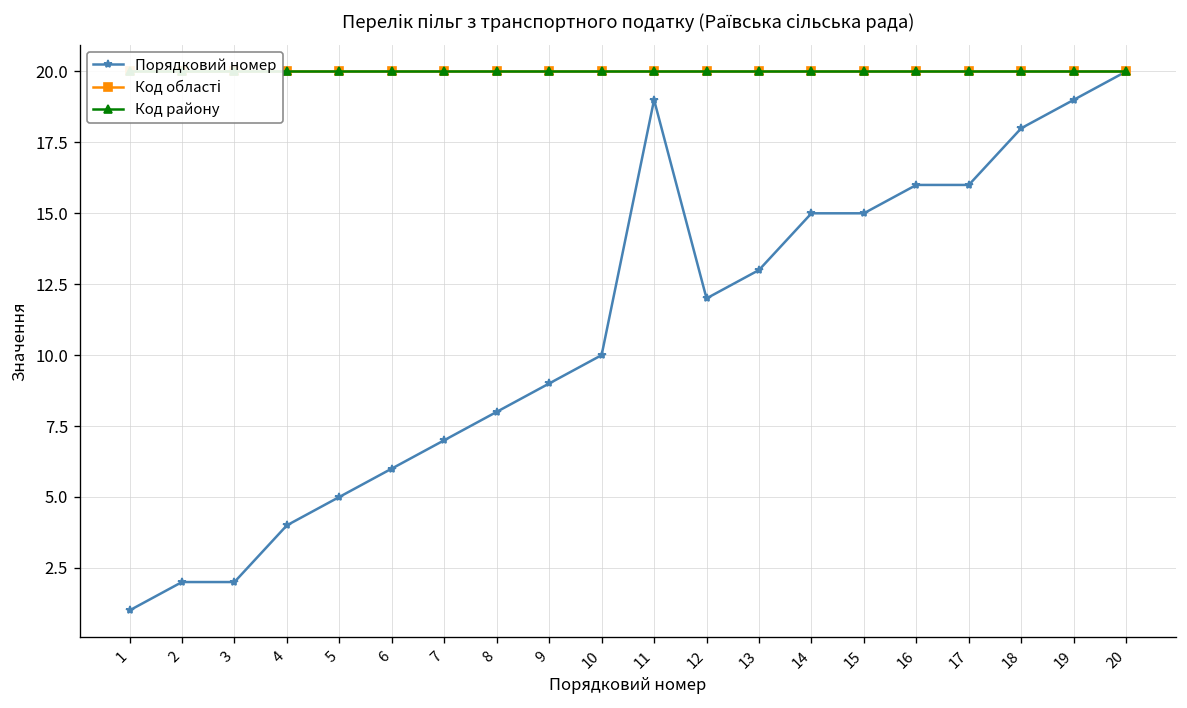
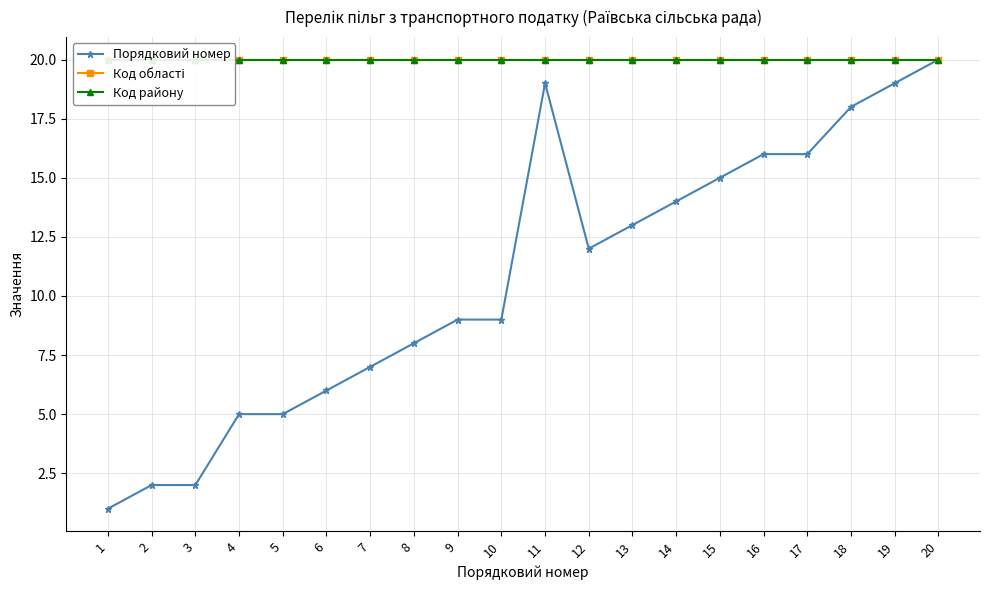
Порядковий номер, 4: 4 -> 5
Порядковий номер, 10: 10 -> 9
Порядковий номер, 14: 15 -> 14
